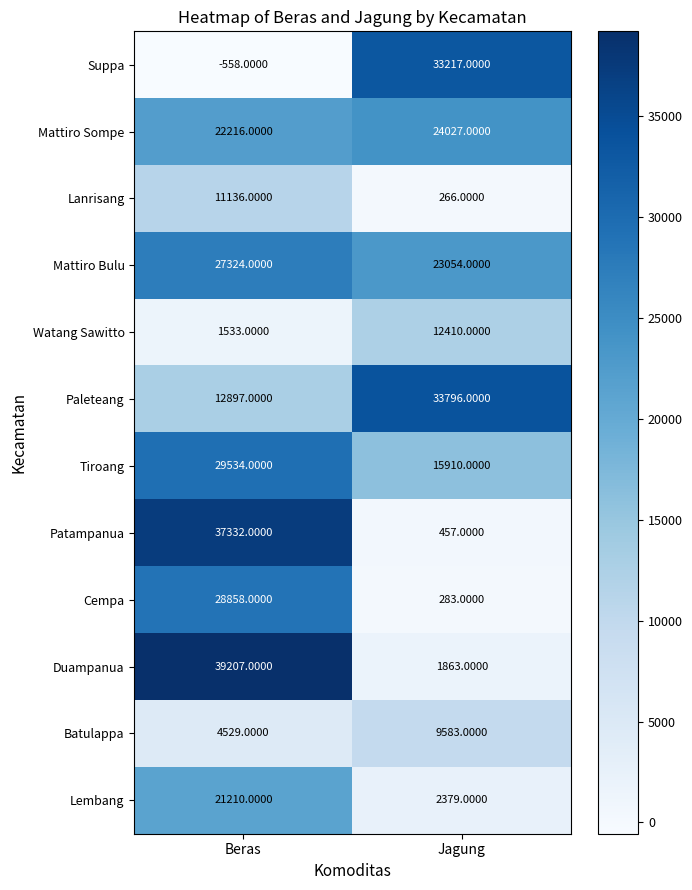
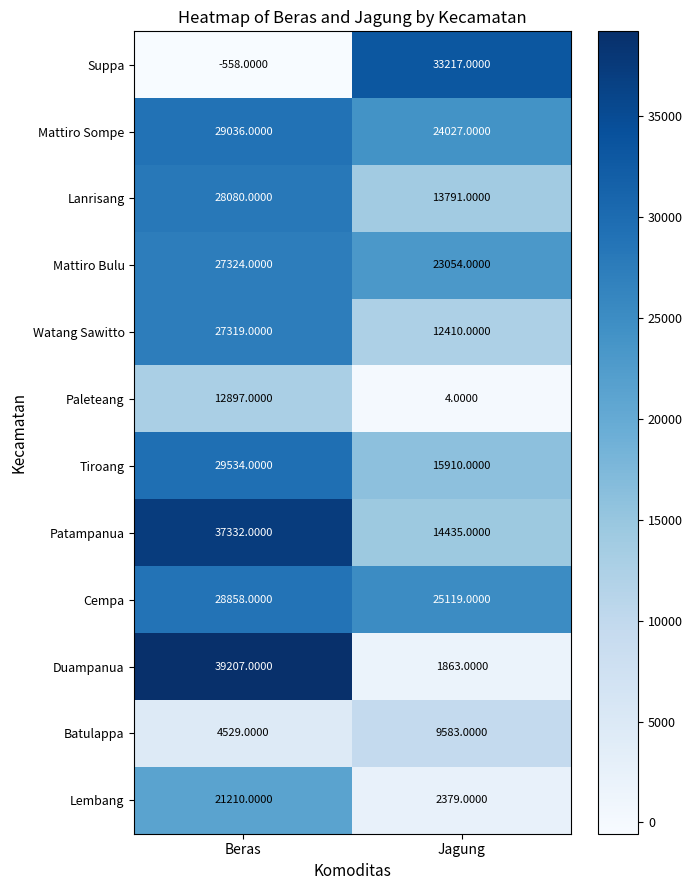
Mattiro Sompe, Beras: 22216.0000 -> 29036.0000
Lanrisang, Beras: 11136.0000 -> 28080.0000
Lanrisang, Jagung: 266.0000 -> 13791.0000
Watang Sawitto, Beras: 1533.0000 -> 27319.0000
Paleteang, Jagung: 33796.0000 -> 4.0000
Patampanua, Jagung: 457.0000 -> 14435.0000
Cempa, Jagung: 283.0000 -> 25119.0000
